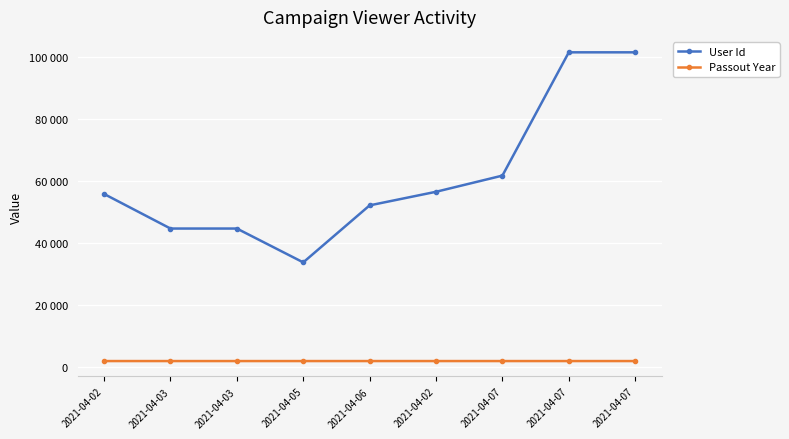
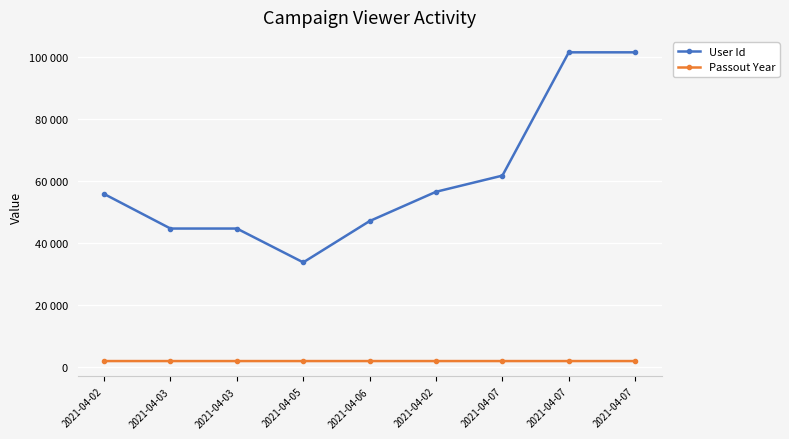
User Id, 2021-04-06: 52000 -> 47000
